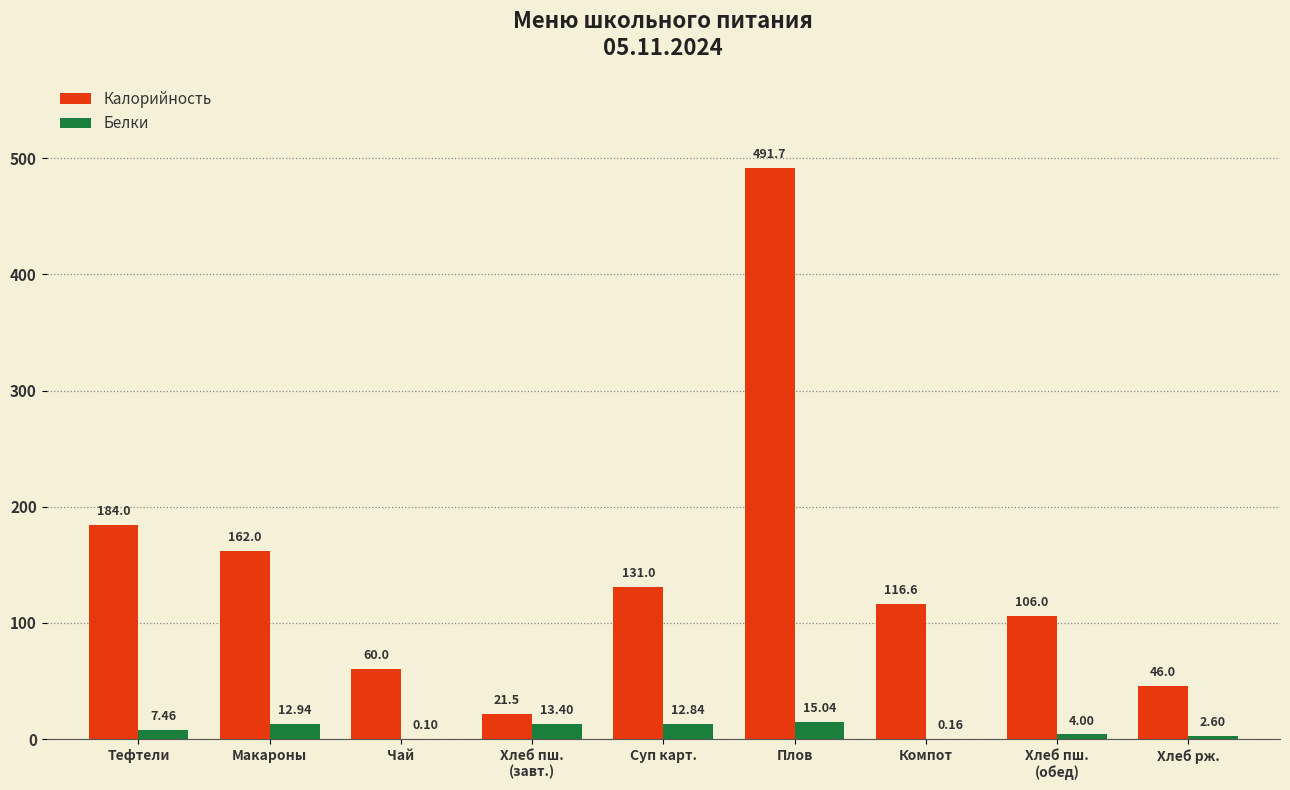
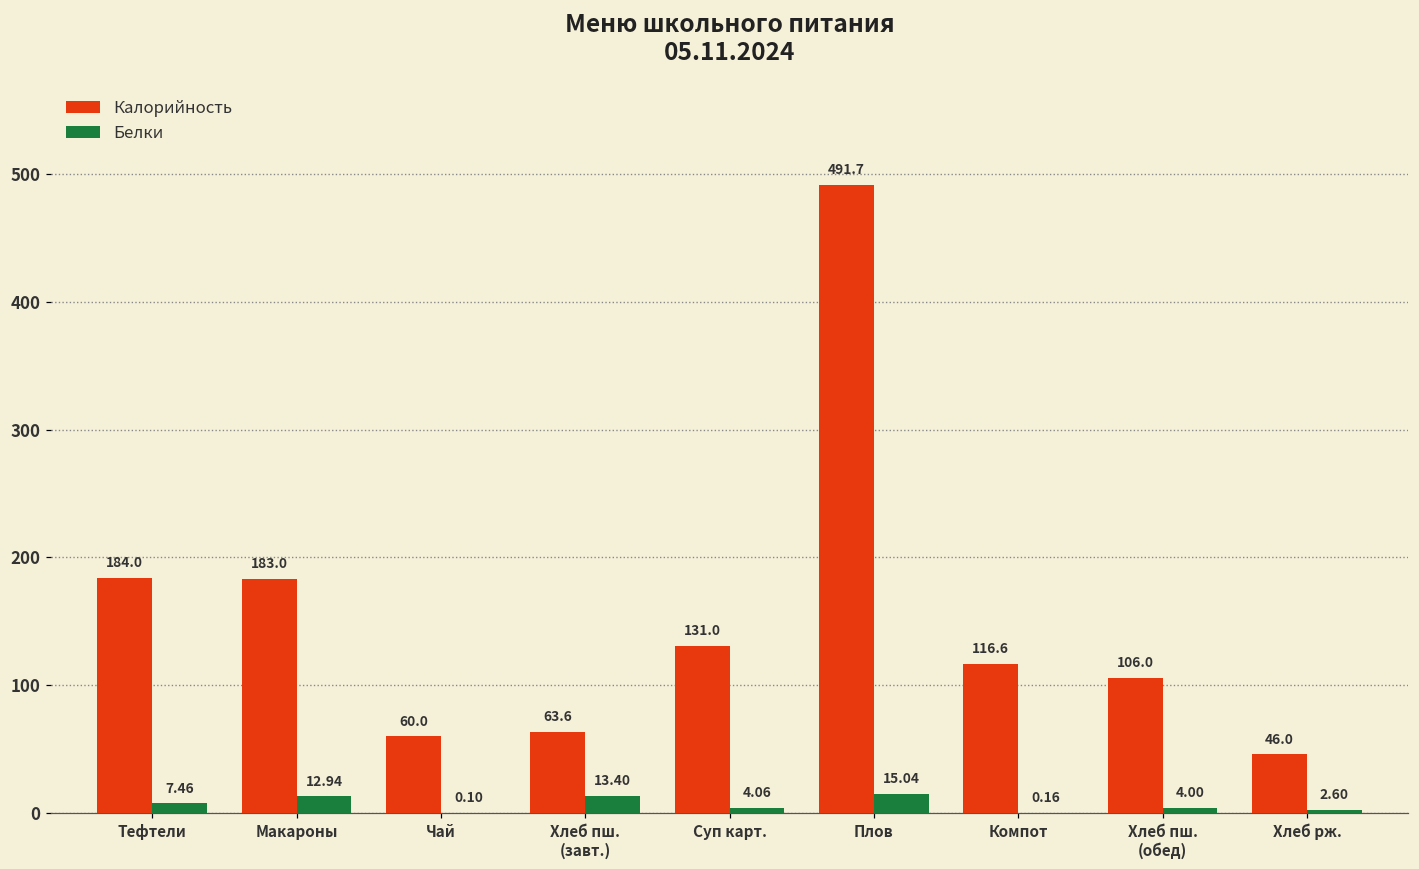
Калорийность, Макароны: 162.0 -> 183.0
Калорийность, Хлеб пш. (завт.): 21.5 -> 63.6
Белки, Суп карт.: 12.84 -> 4.06
